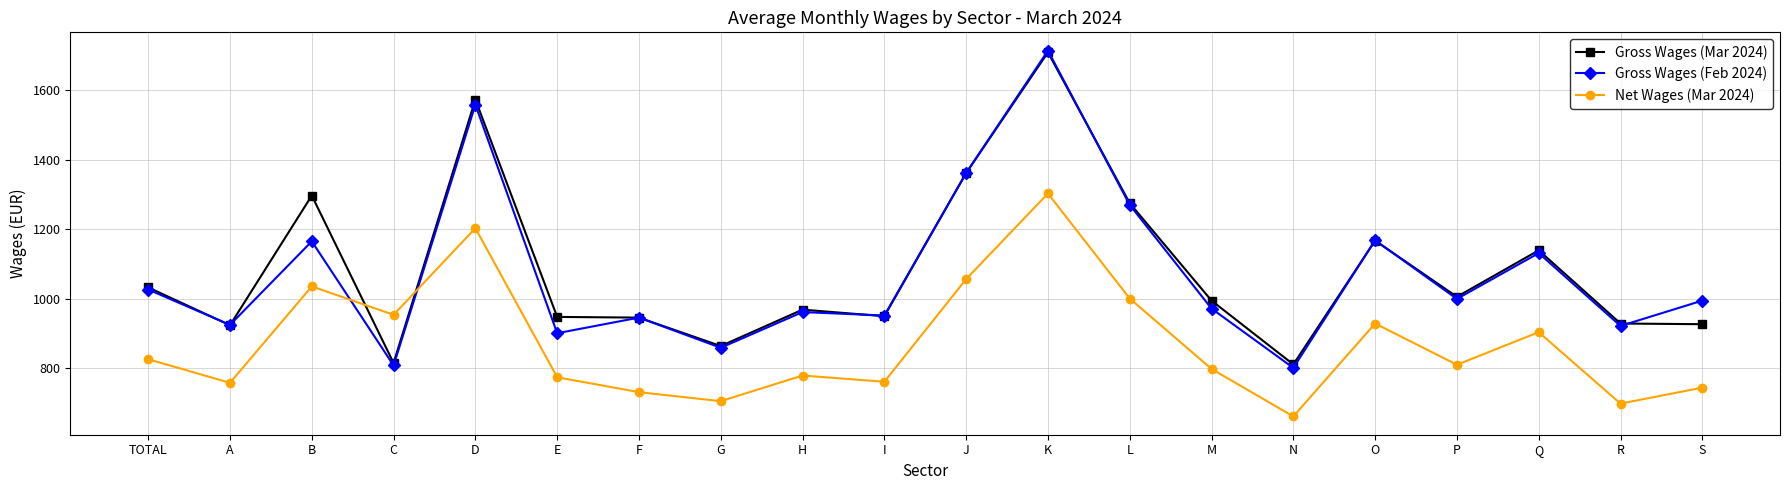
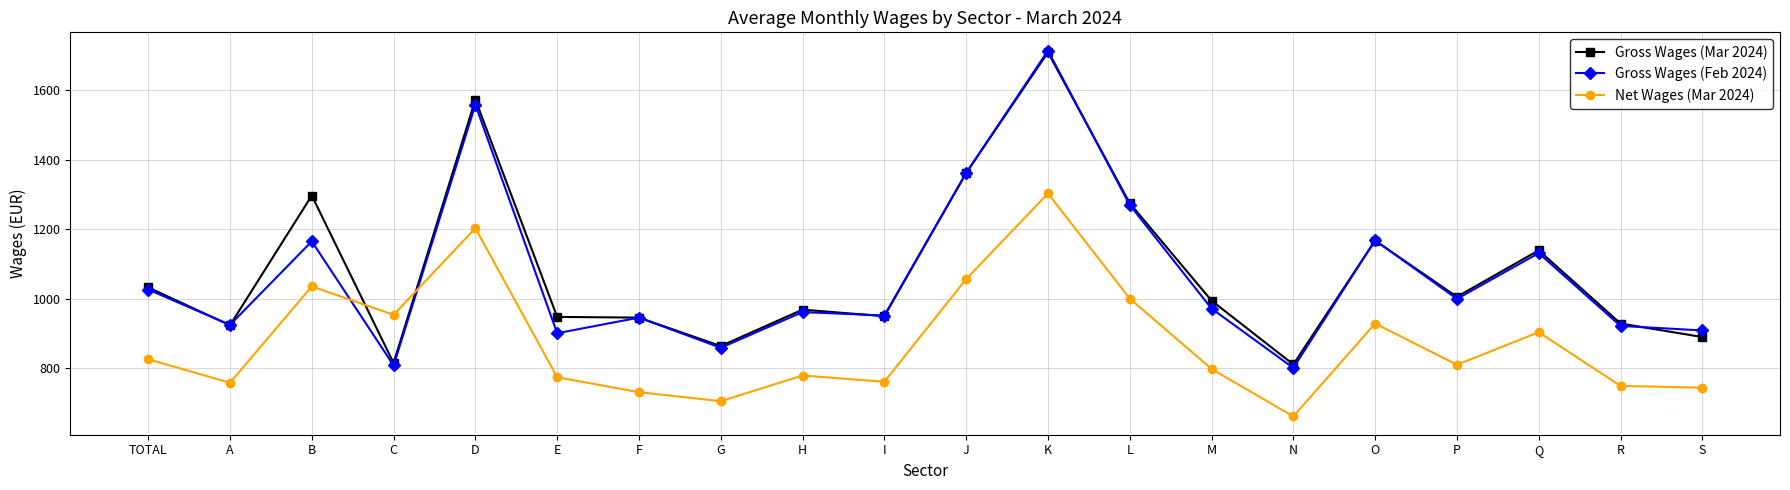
Net Wages (Mar 2024), R: 700 -> 750
Gross Wages (Mar 2024), S: 930 -> 890
Gross Wages (Feb 2024), S: 990 -> 910
